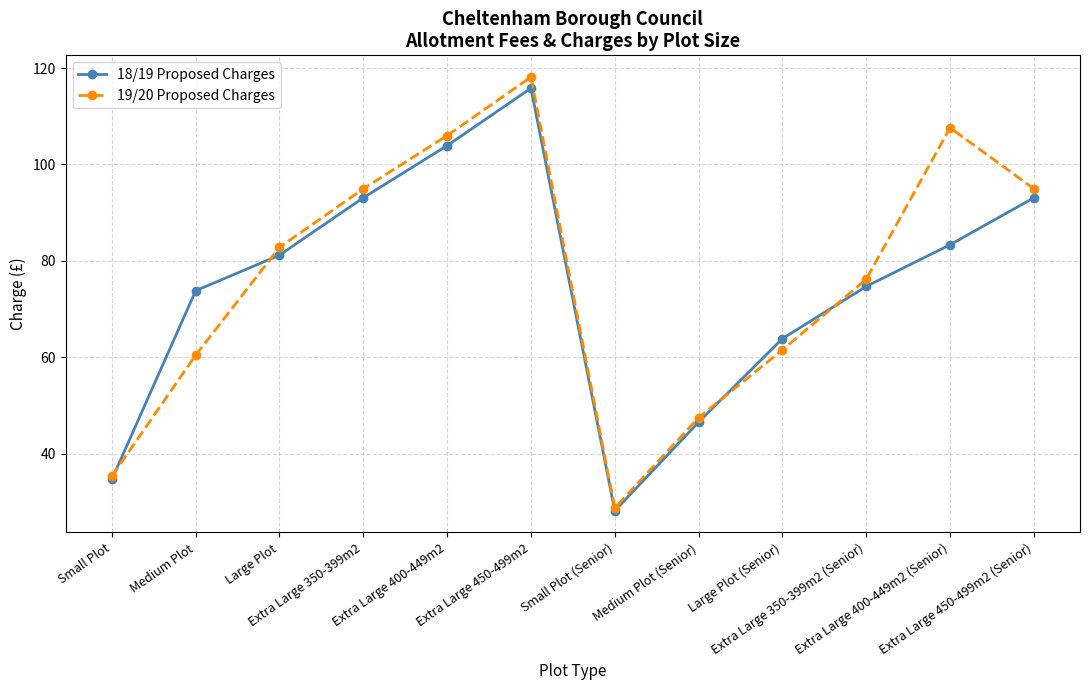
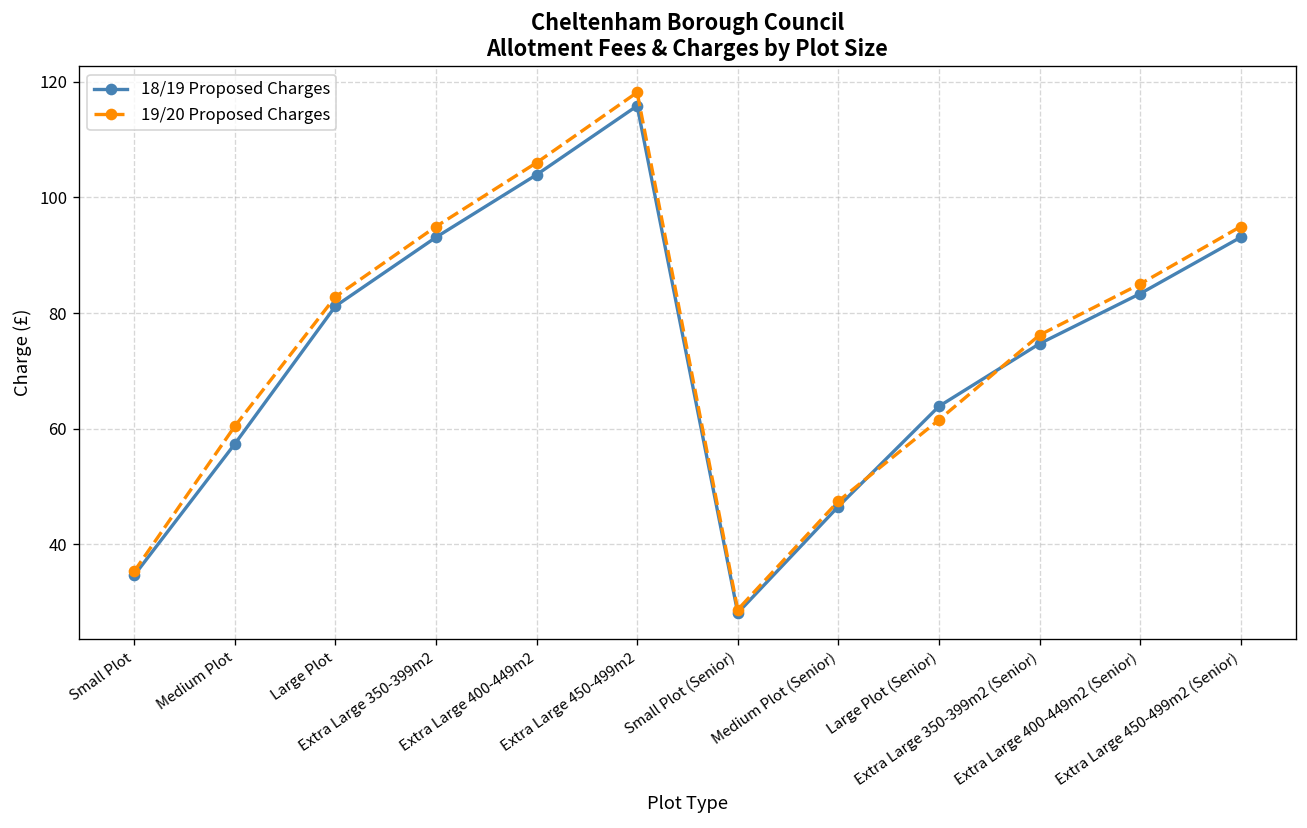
18/19 Proposed Charges, Medium Plot: 74 -> 57
19/20 Proposed Charges, Extra Large 400-449m2 (Senior): 108 -> 85
